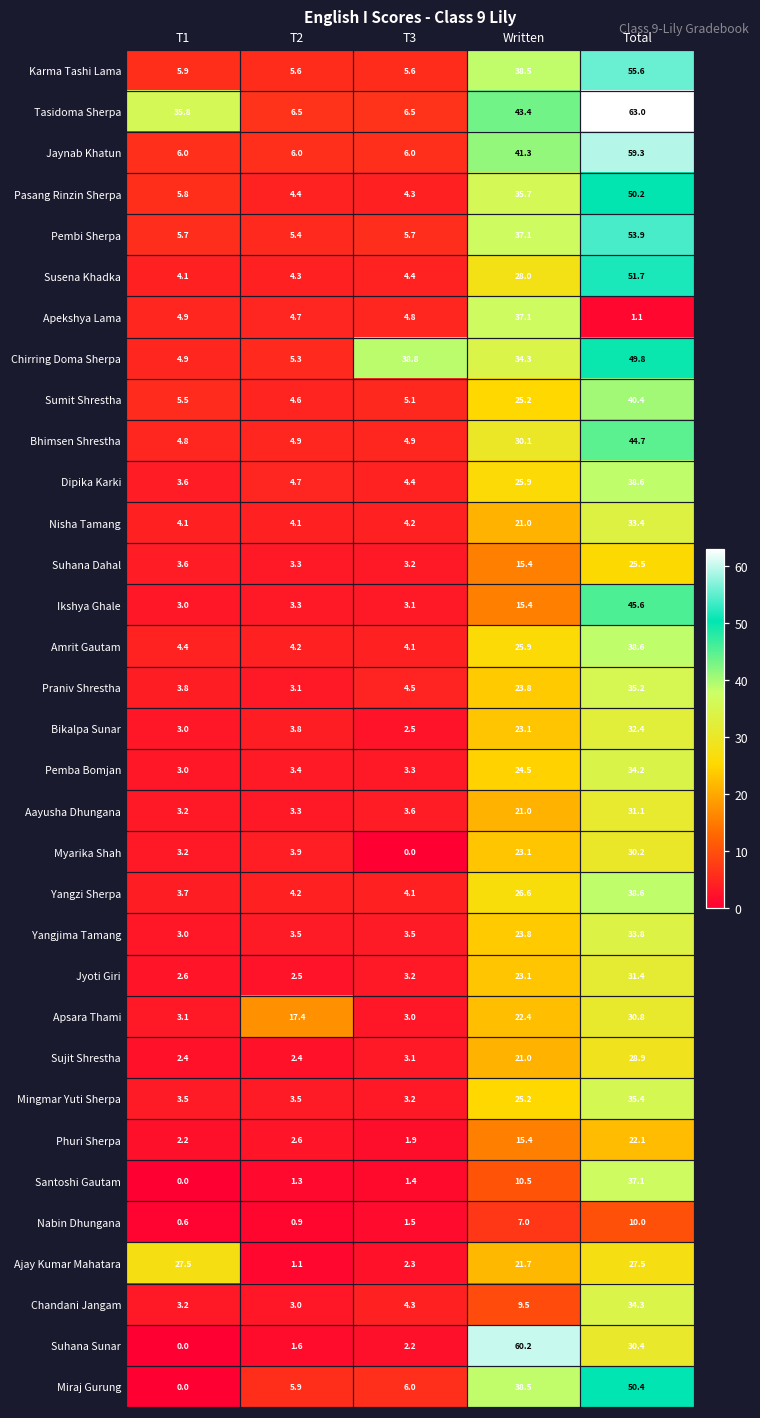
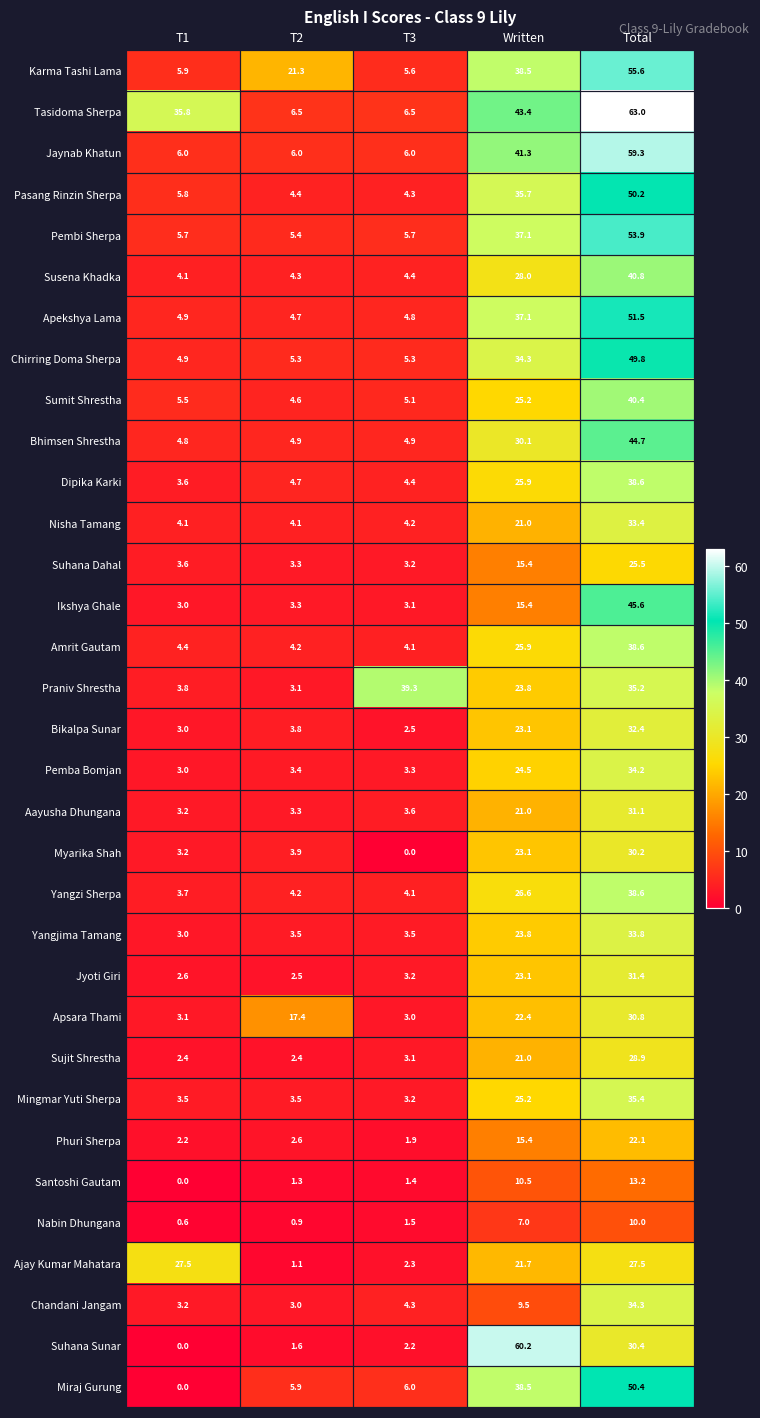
Karma Tashi Lama, T2: 5.6 -> 21.3
Susena Khadka, Total: 51.7 -> 40.8
Apekshya Lama, Total: 1.1 -> 51.5
Chirring Doma Sherpa, T3: 38.8 -> 5.3
Praniv Shrestha, T3: 4.5 -> 39.3
Santoshi Gautam, Total: 37.1 -> 13.2
